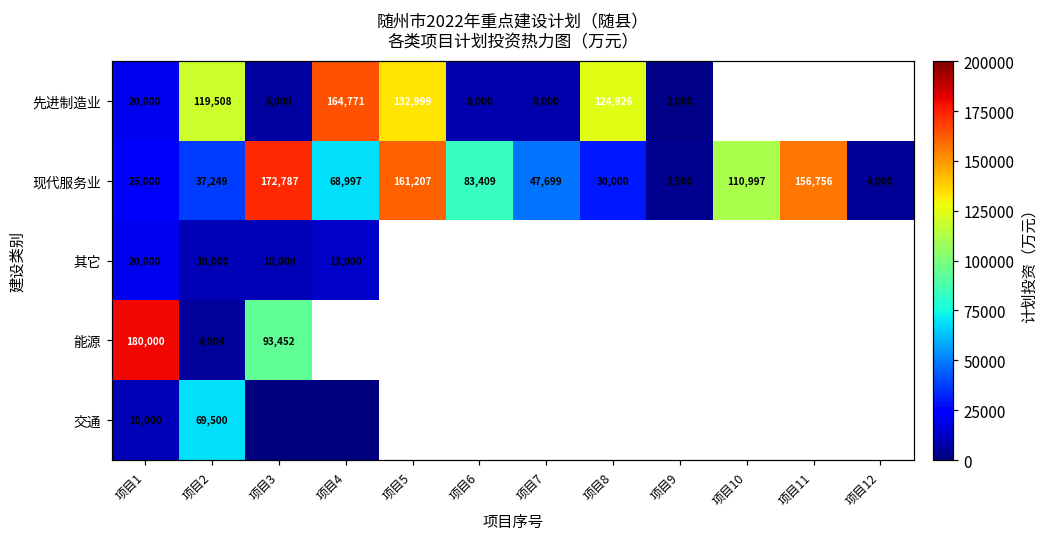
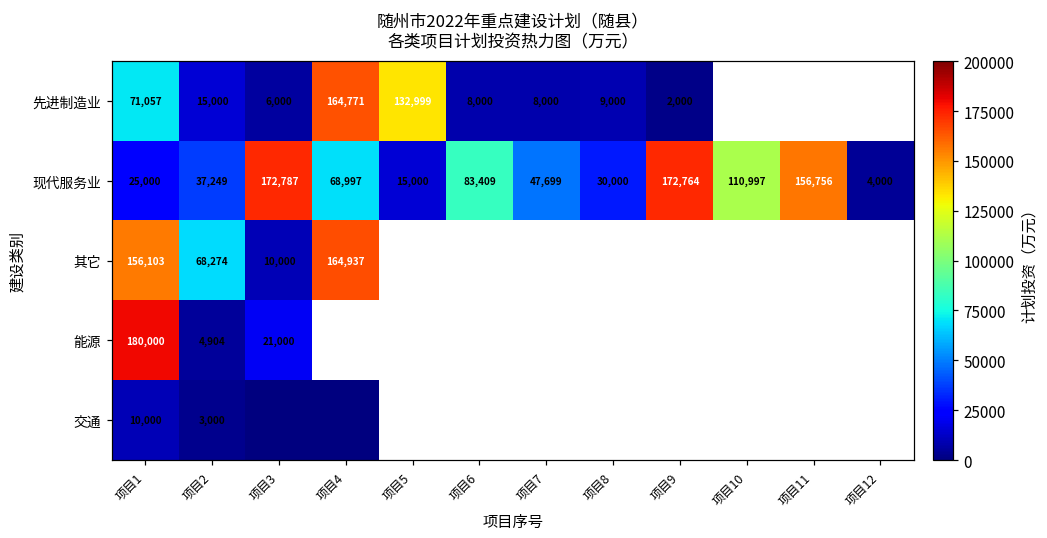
先进制造业, 项目1: 20,000 -> 71,057
先进制造业, 项目2: 119,508 -> 15,000
先进制造业, 项目8: 124,926 -> 9,000
现代服务业, 项目5: 161,207 -> 15,000
现代服务业, 项目9: 3,500 -> 172,764
其它, 项目1: 20,000 -> 156,103
其它, 项目2: 10,000 -> 68,274
其它, 项目4: 13,000 -> 164,937
能源, 项目3: 93,452 -> 21,000
交通, 项目2: 69,500 -> 3,000
